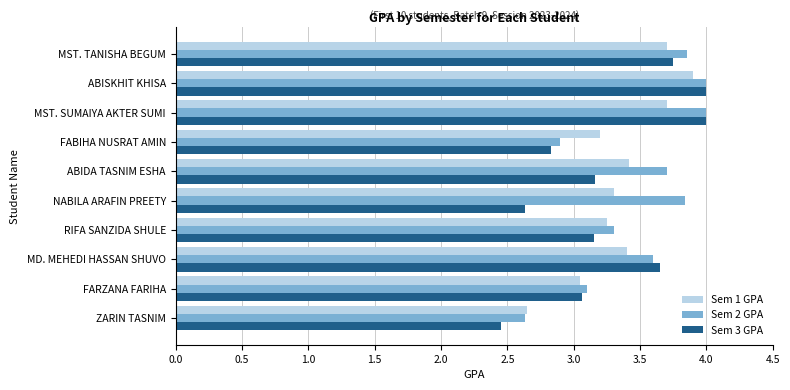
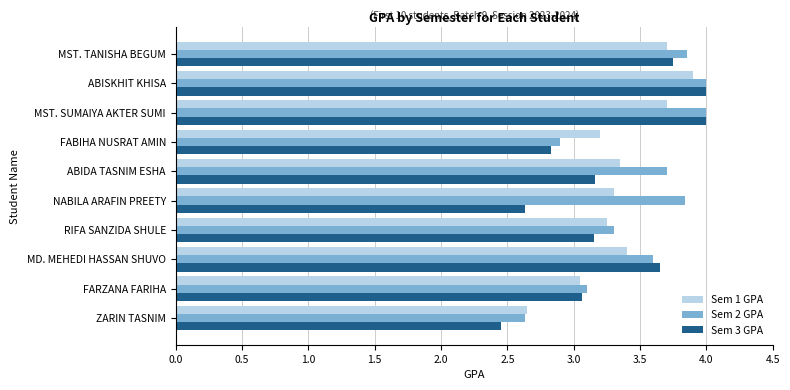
Sem 1 GPA, ABIDA TASNIM ESHA: 3.42 -> 3.35
